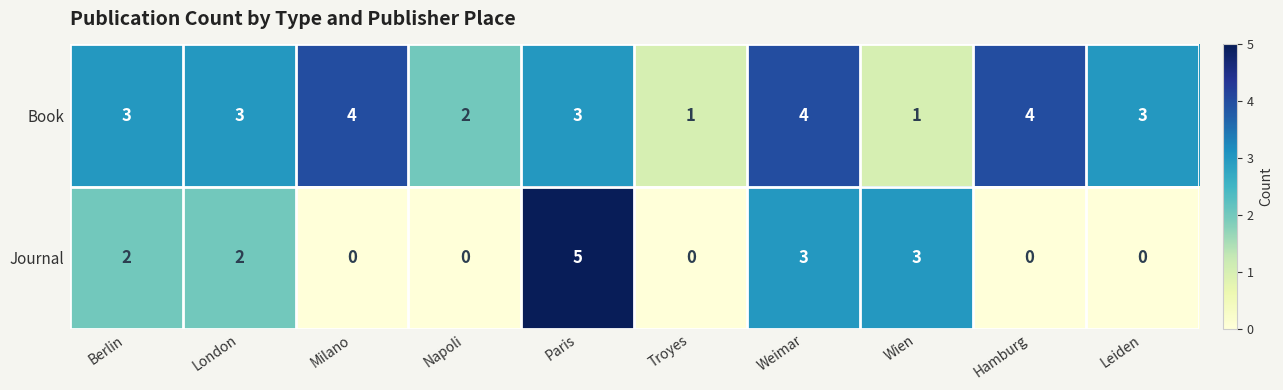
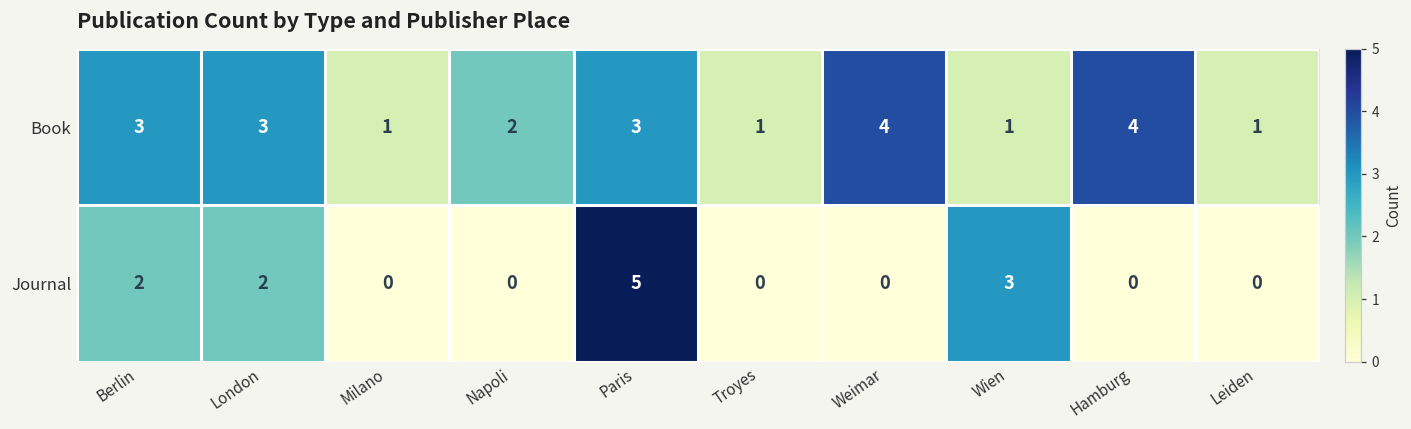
Book, Milano: 4 -> 1
Book, Leiden: 3 -> 1
Journal, Weimar: 3 -> 0
